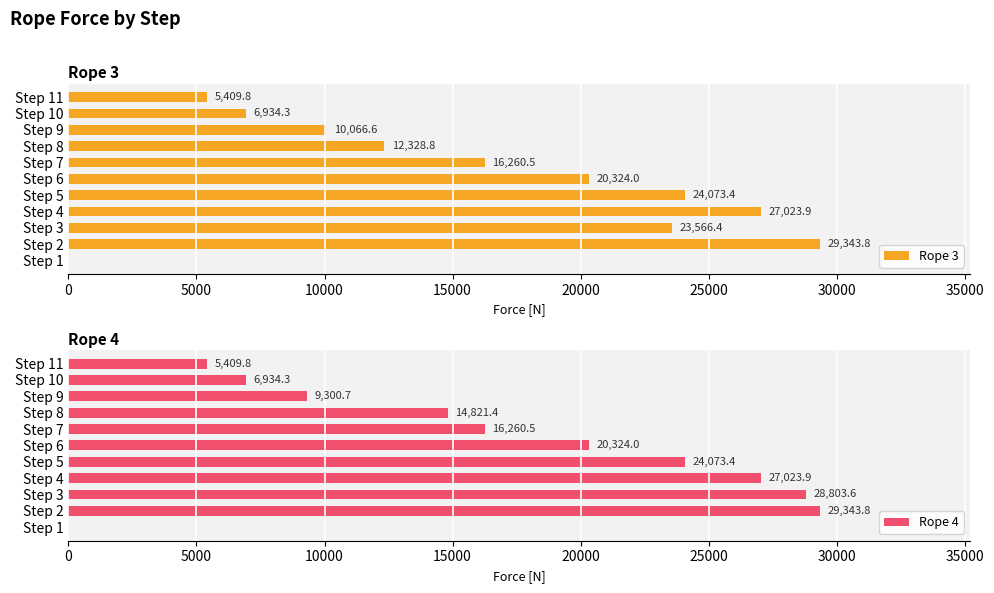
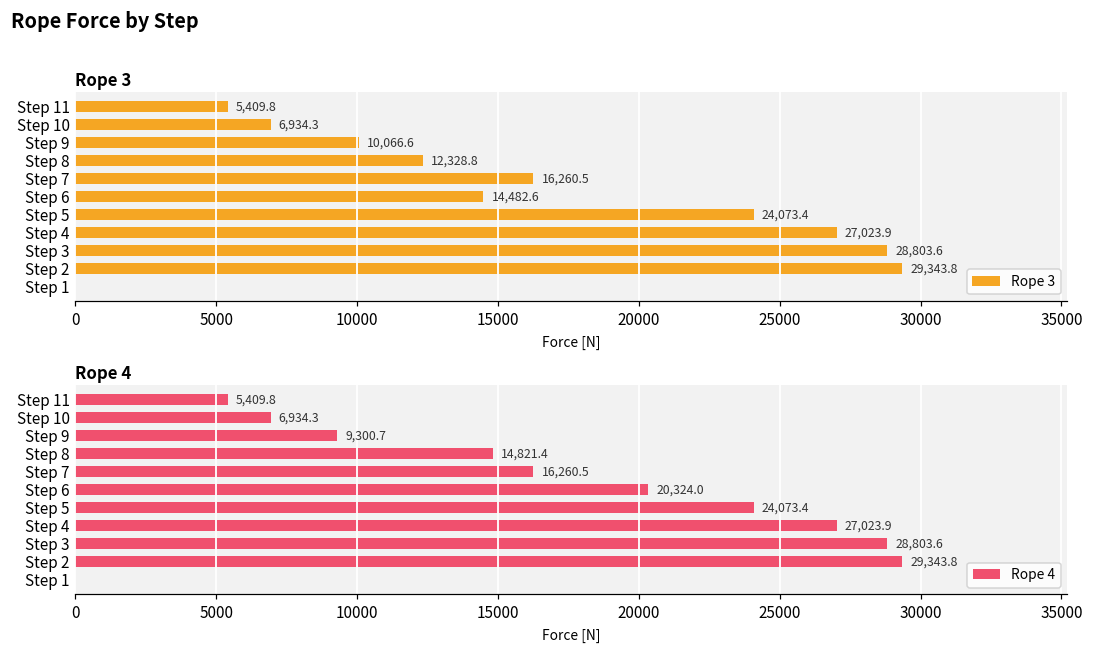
Rope 3, Step 6: 20,324.0 -> 14,482.6
Rope 3, Step 3: 23,566.4 -> 28,803.6
